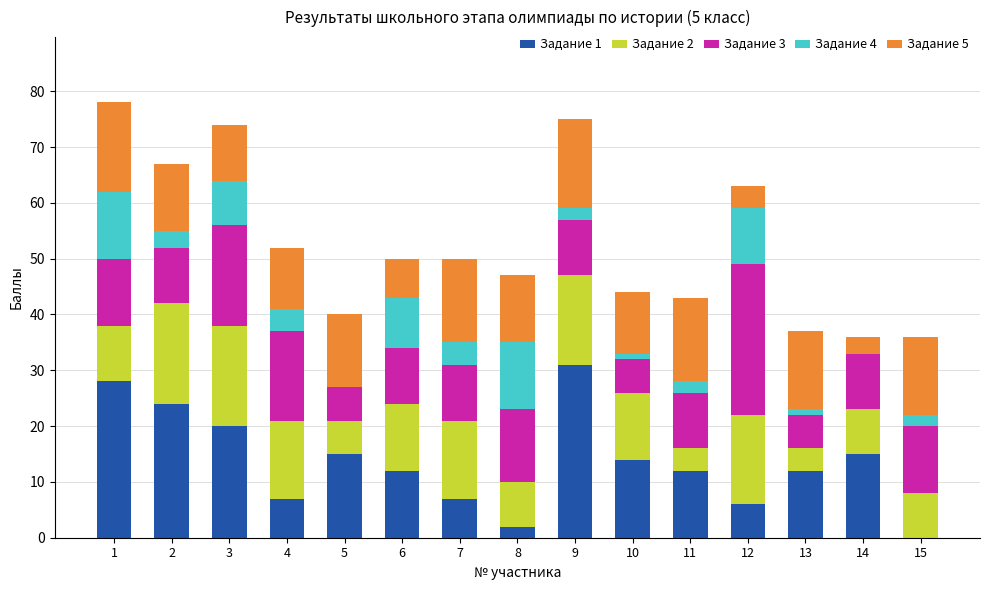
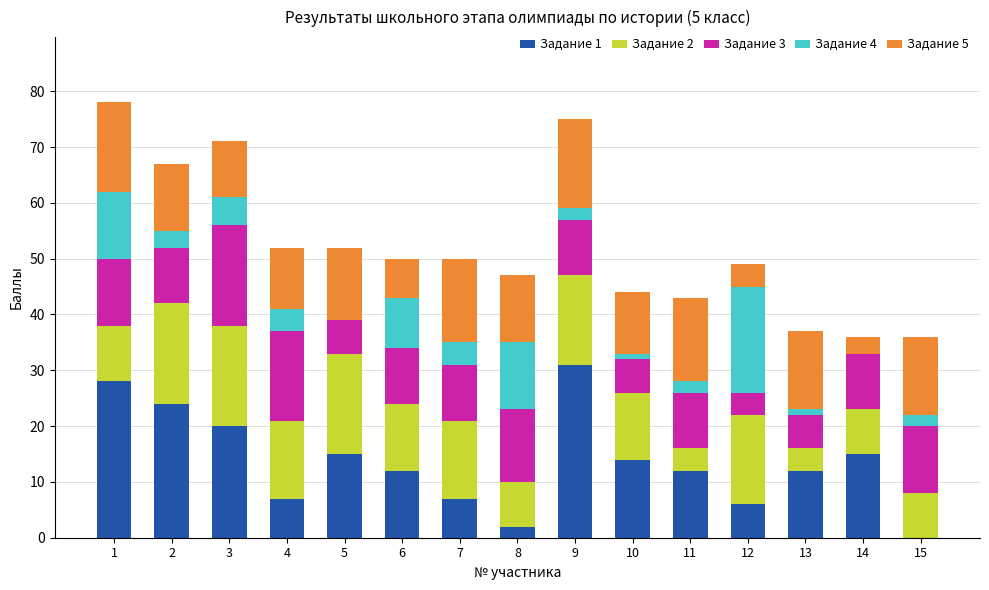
Задание 4, 3: 8 -> 5
Задание 2, 5: 6 -> 18
Задание 3, 12: 27 -> 4
Задание 4, 12: 10 -> 19
